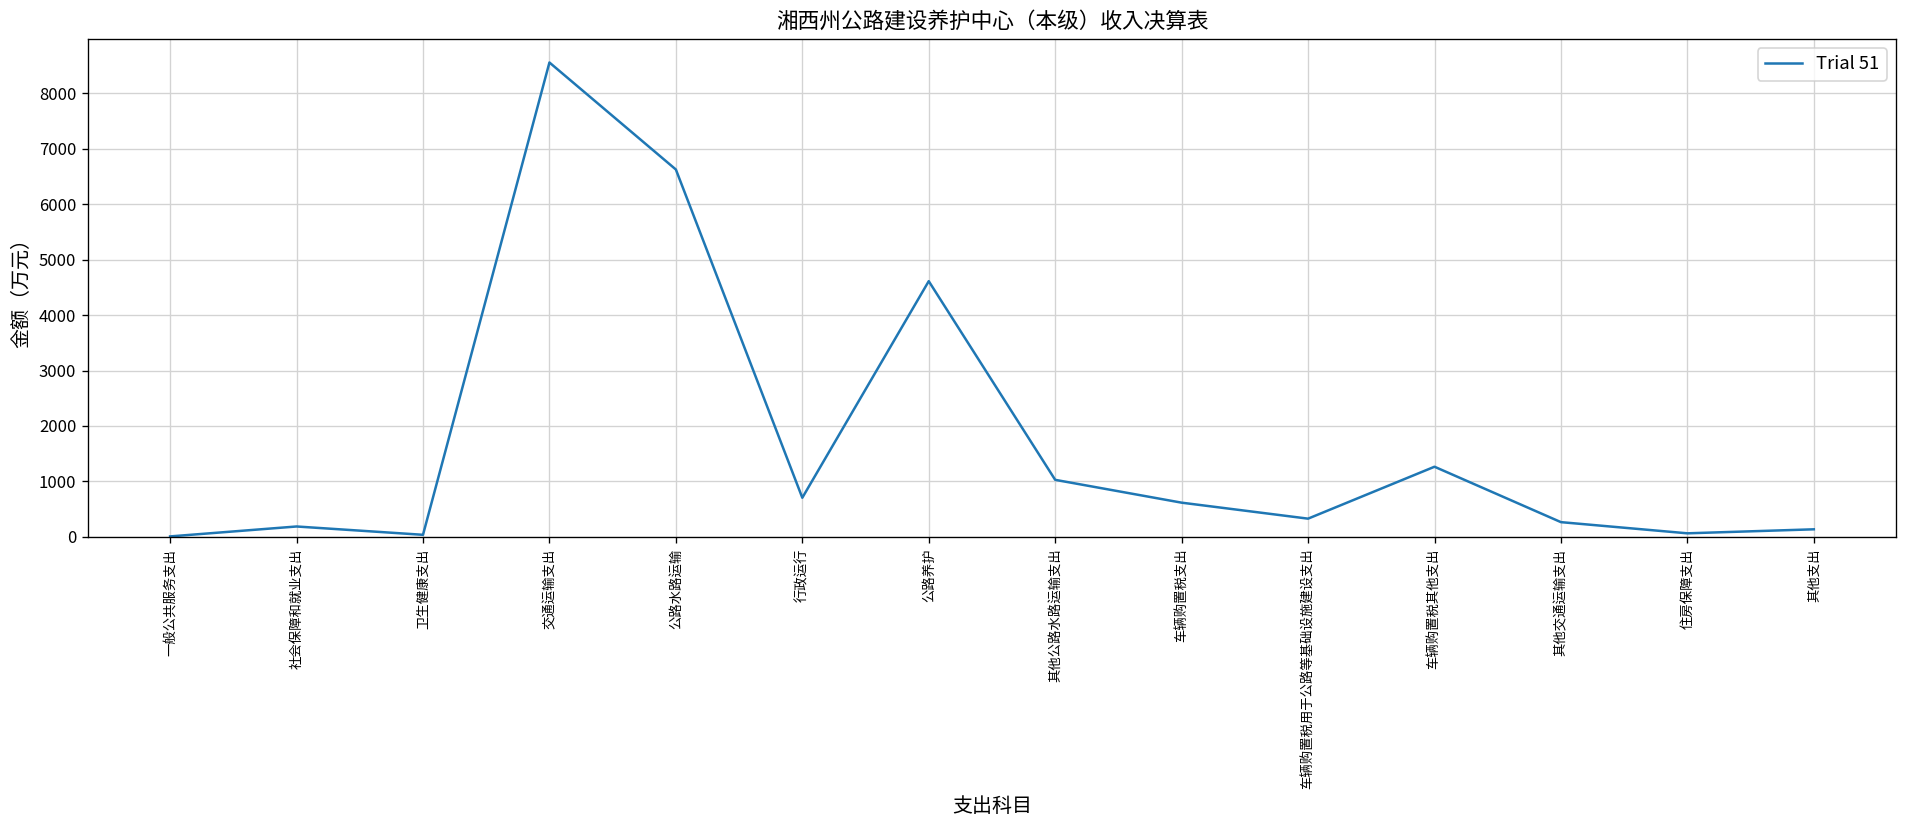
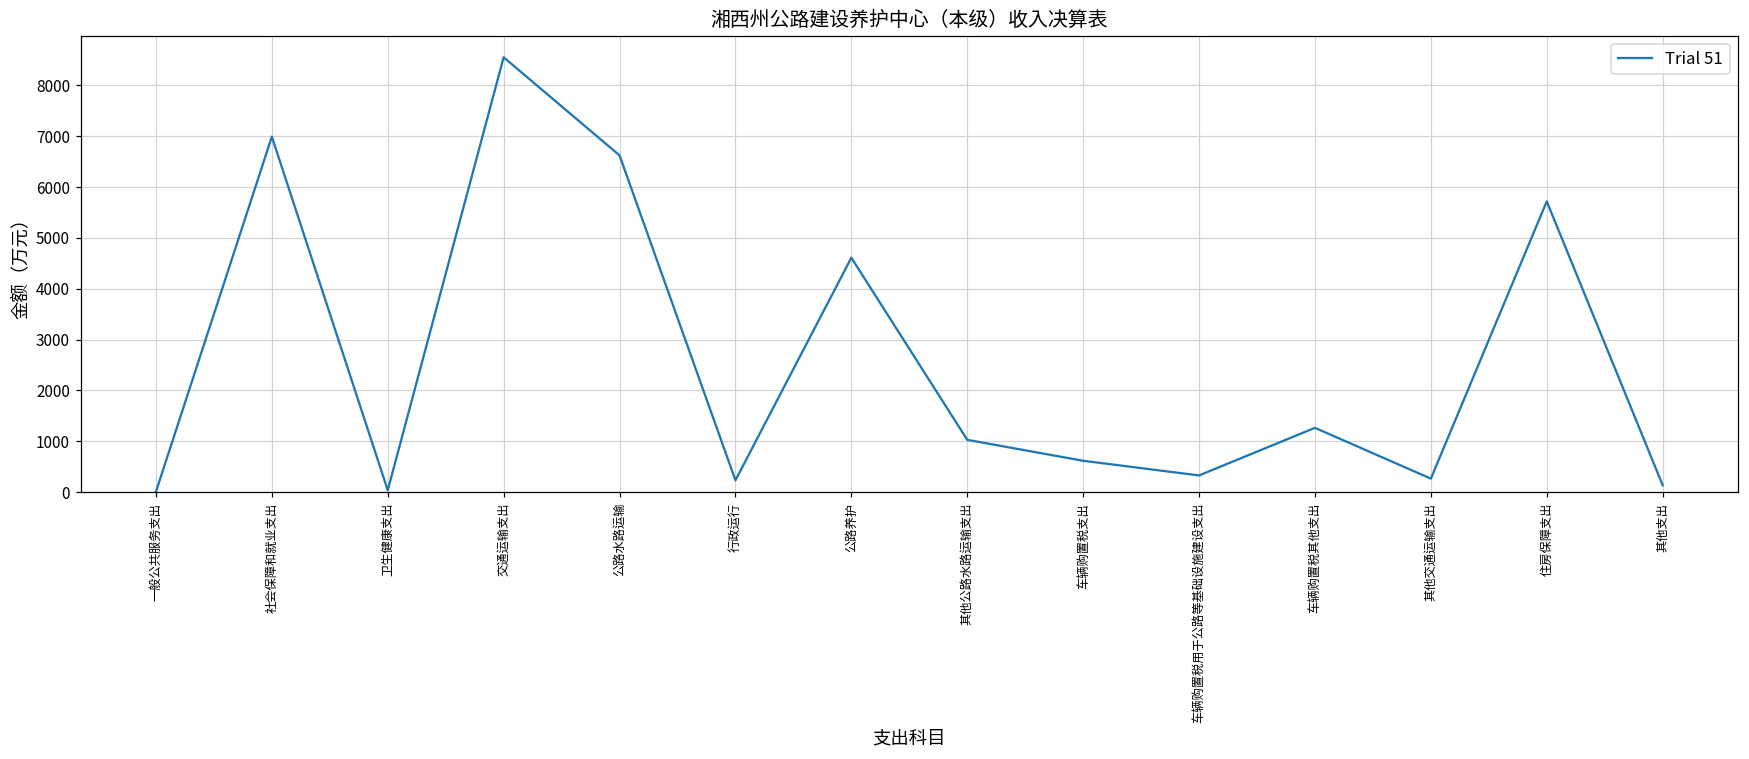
社会保障和就业支出: 200 -> 7000
行政运行: 700 -> 200
住房保障支出: 100 -> 5700
